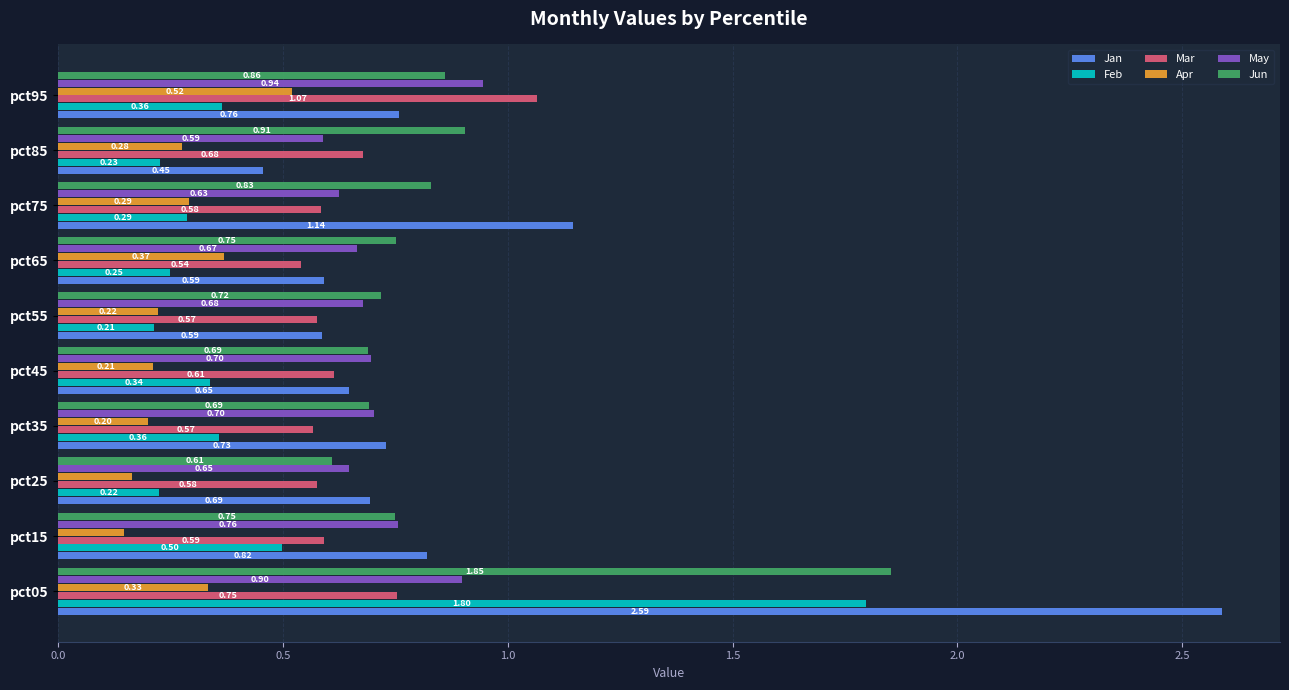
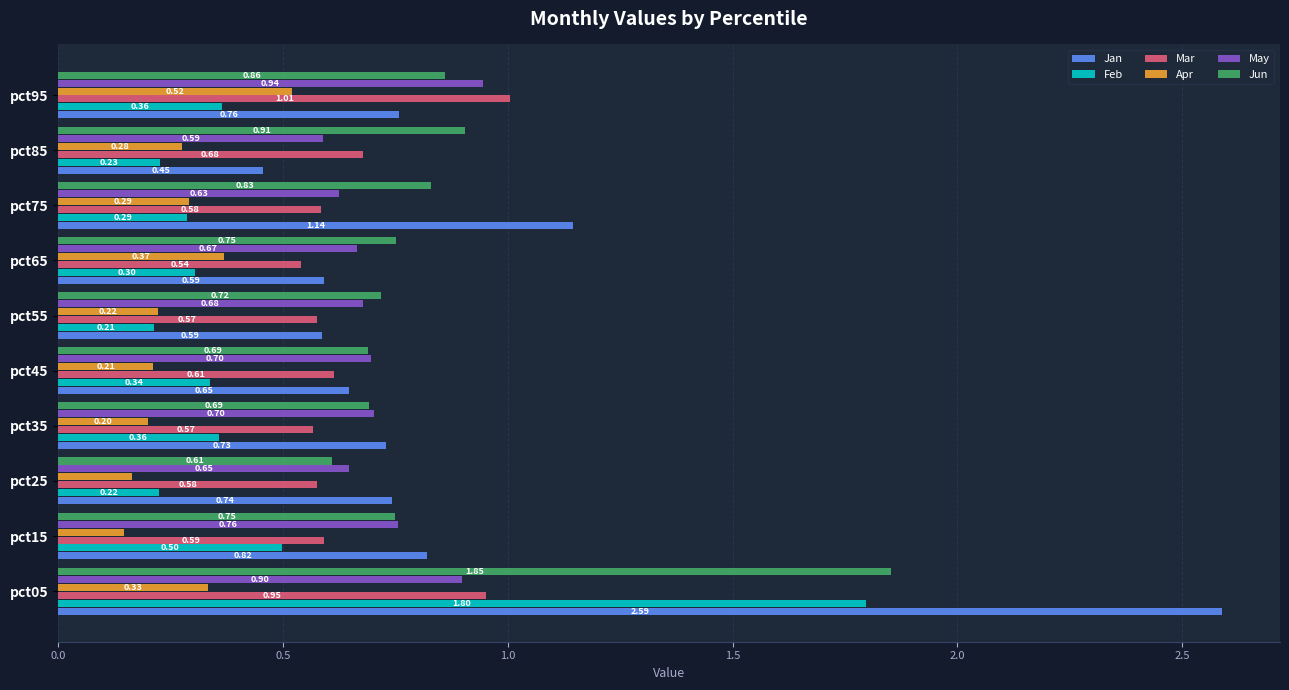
Mar, pct95: 1.07 -> 1.01
Feb, pct65: 0.25 -> 0.30
Jan, pct25: 0.69 -> 0.74
Mar, pct05: 0.75 -> 0.95
